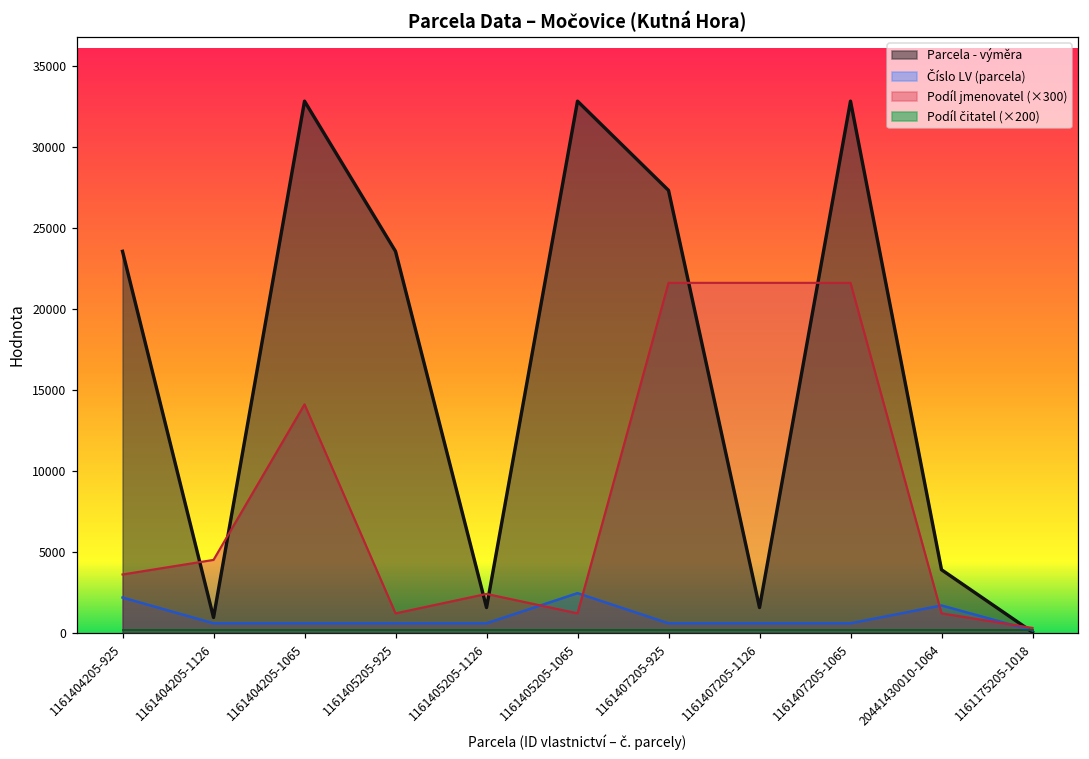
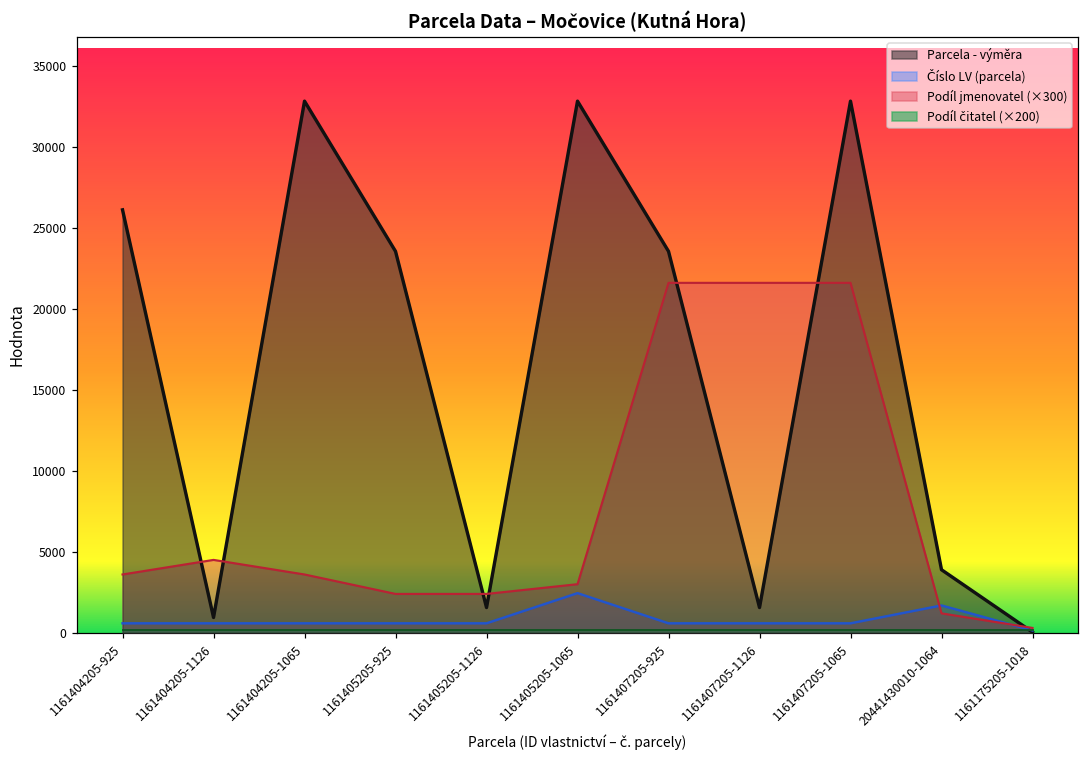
Parcela - výměra, 1161404205-925: 23500 -> 26100
Číslo LV (parcela), 1161404205-925: 2200 -> 600
Podíl jmenovatel (×300), 1161404205-1065: 14100 -> 3600
Podíl jmenovatel (×300), 1161405205-925: 1200 -> 2400
Podíl jmenovatel (×300), 1161405205-1065: 1200 -> 3000
Parcela - výměra, 1161407205-925: 27300 -> 23500
